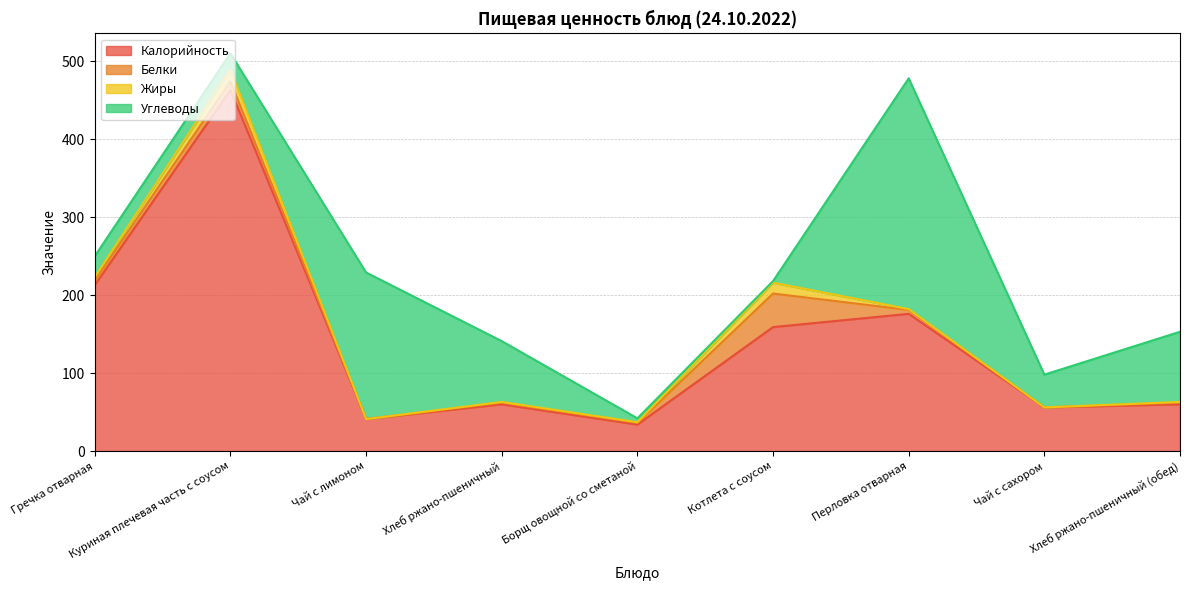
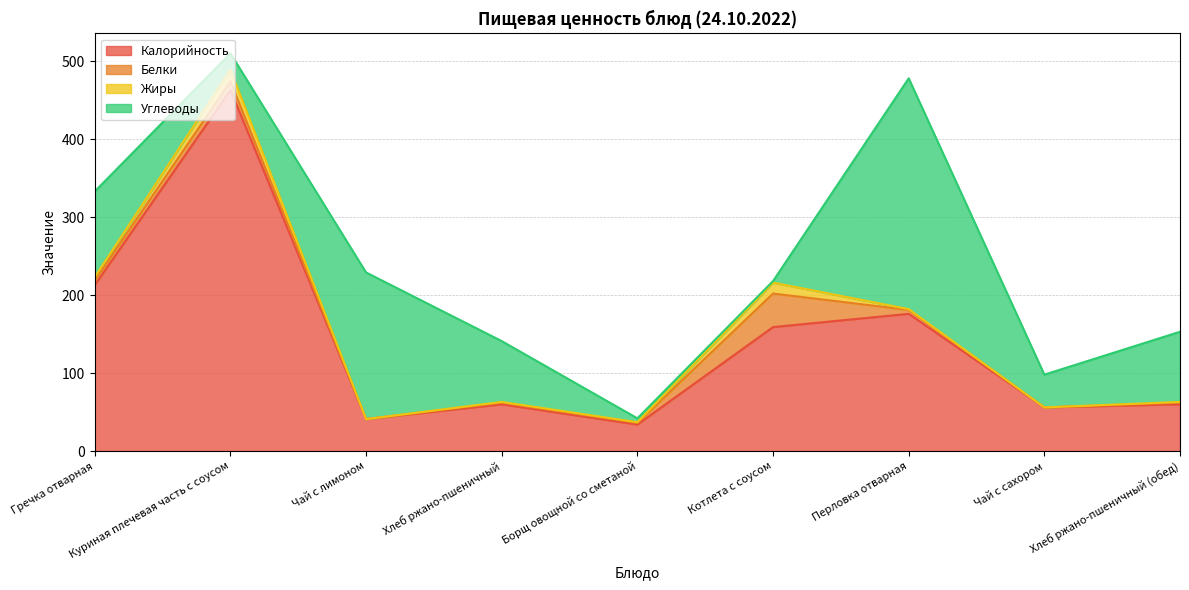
Углеводы, Гречка отварная: 30 -> 110
